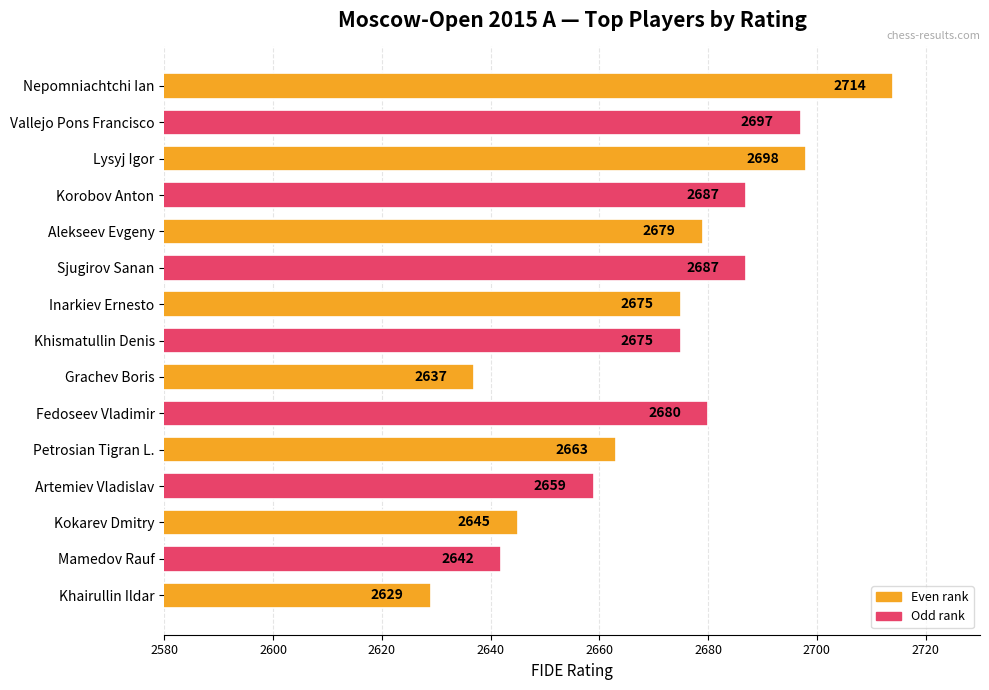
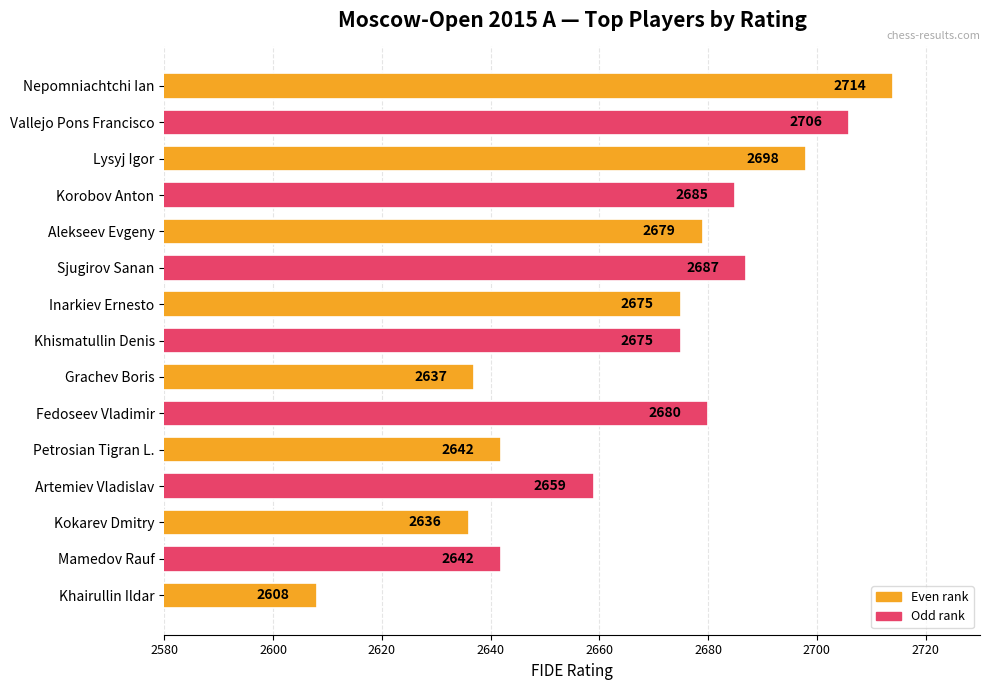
Vallejo Pons Francisco: 2697 -> 2706
Korobov Anton: 2687 -> 2685
Petrosian Tigran L.: 2663 -> 2642
Kokarev Dmitry: 2645 -> 2636
Khairullin Ildar: 2629 -> 2608
